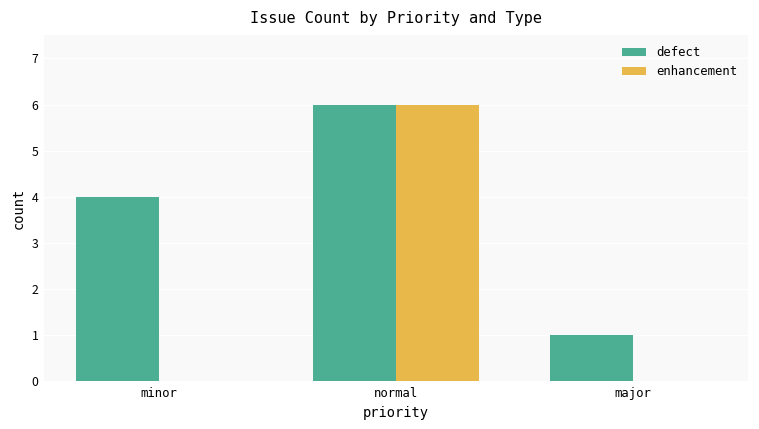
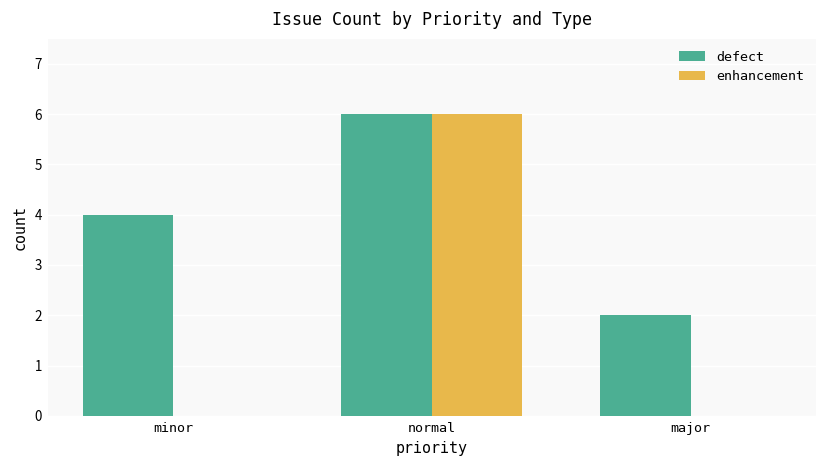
defect, major: 1 -> 2
